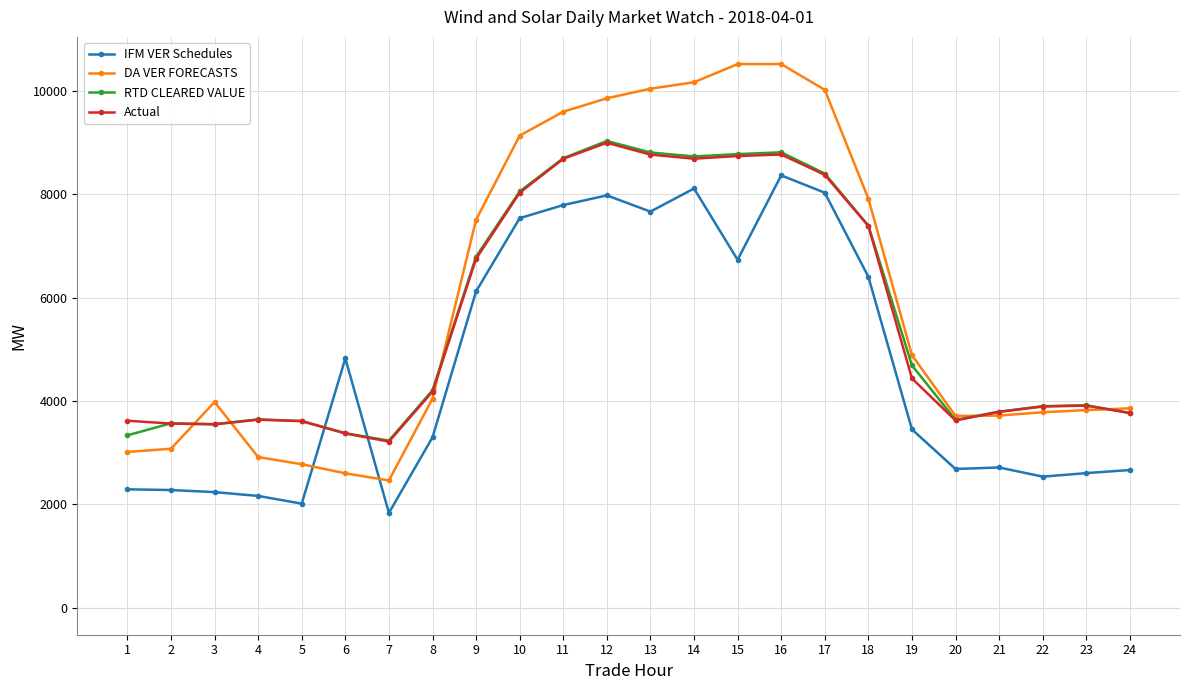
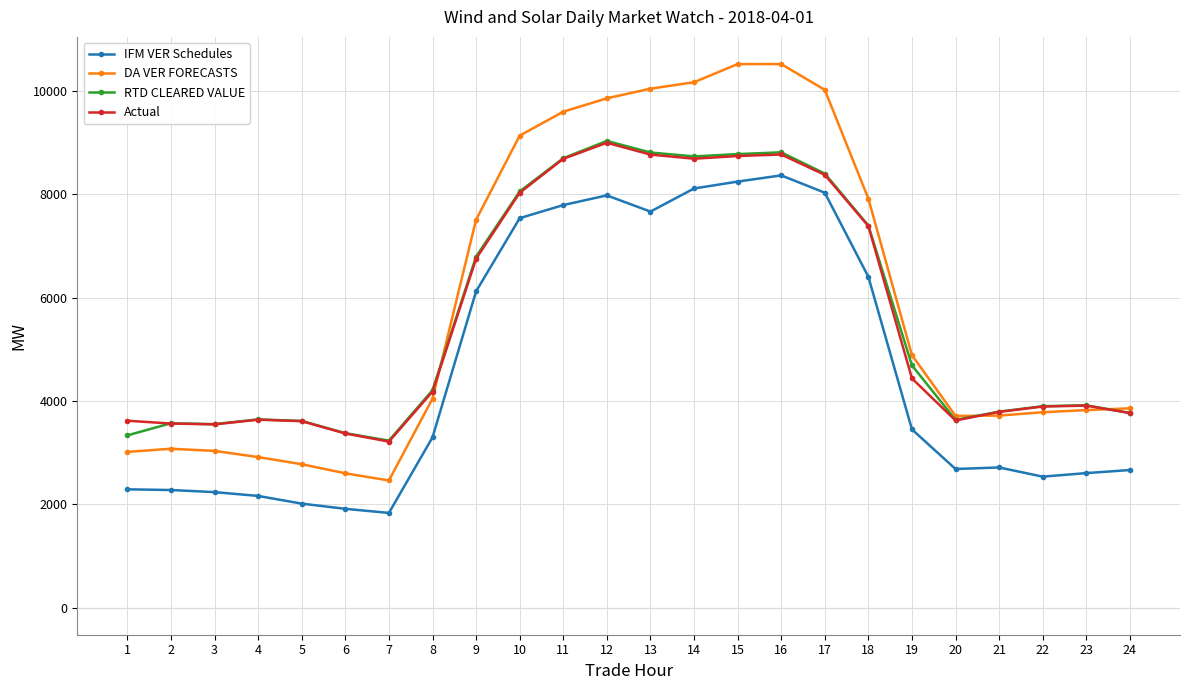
DA VER FORECASTS, 3: 4000 -> 3000
IFM VER Schedules, 6: 4800 -> 1900
IFM VER Schedules, 15: 6700 -> 8200
